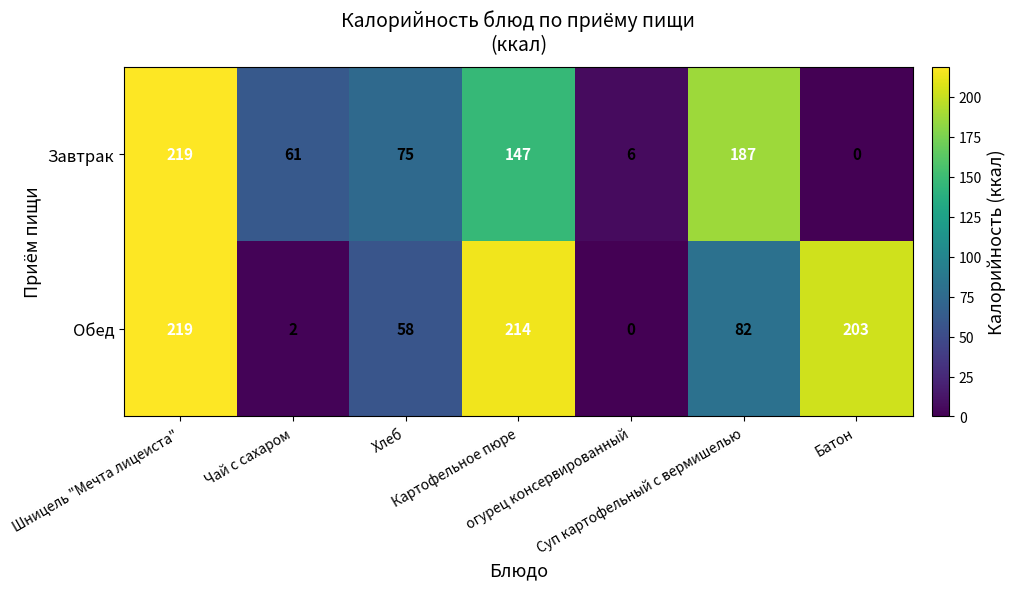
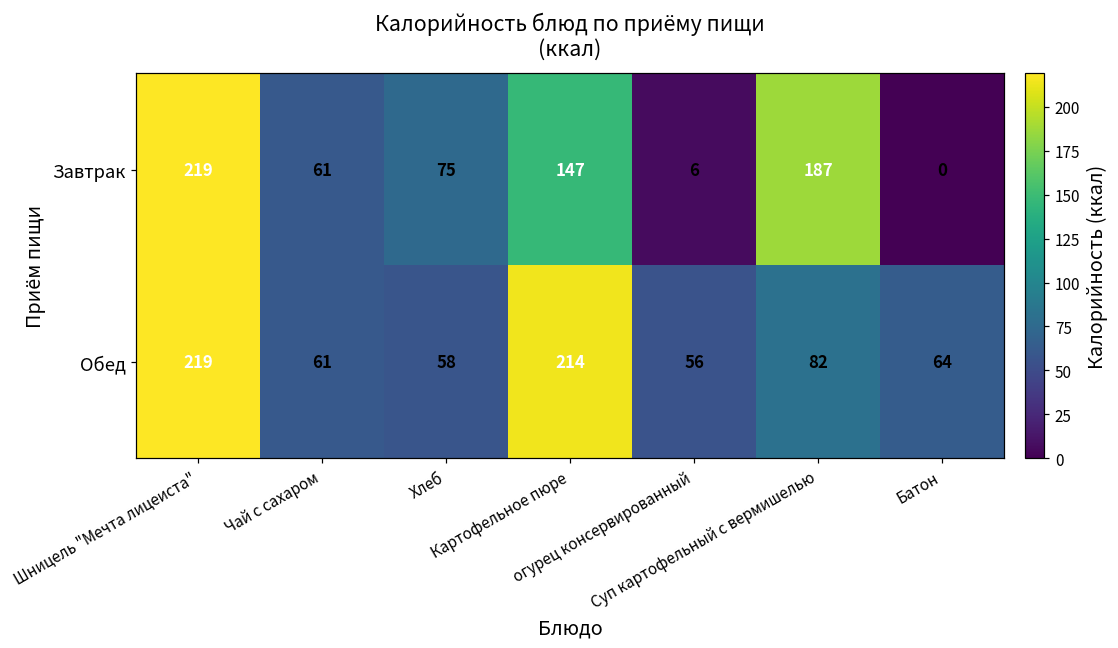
Обед, Чай с сахаром: 2 -> 61
Обед, огурец консервированный: 0 -> 56
Обед, Батон: 203 -> 64
